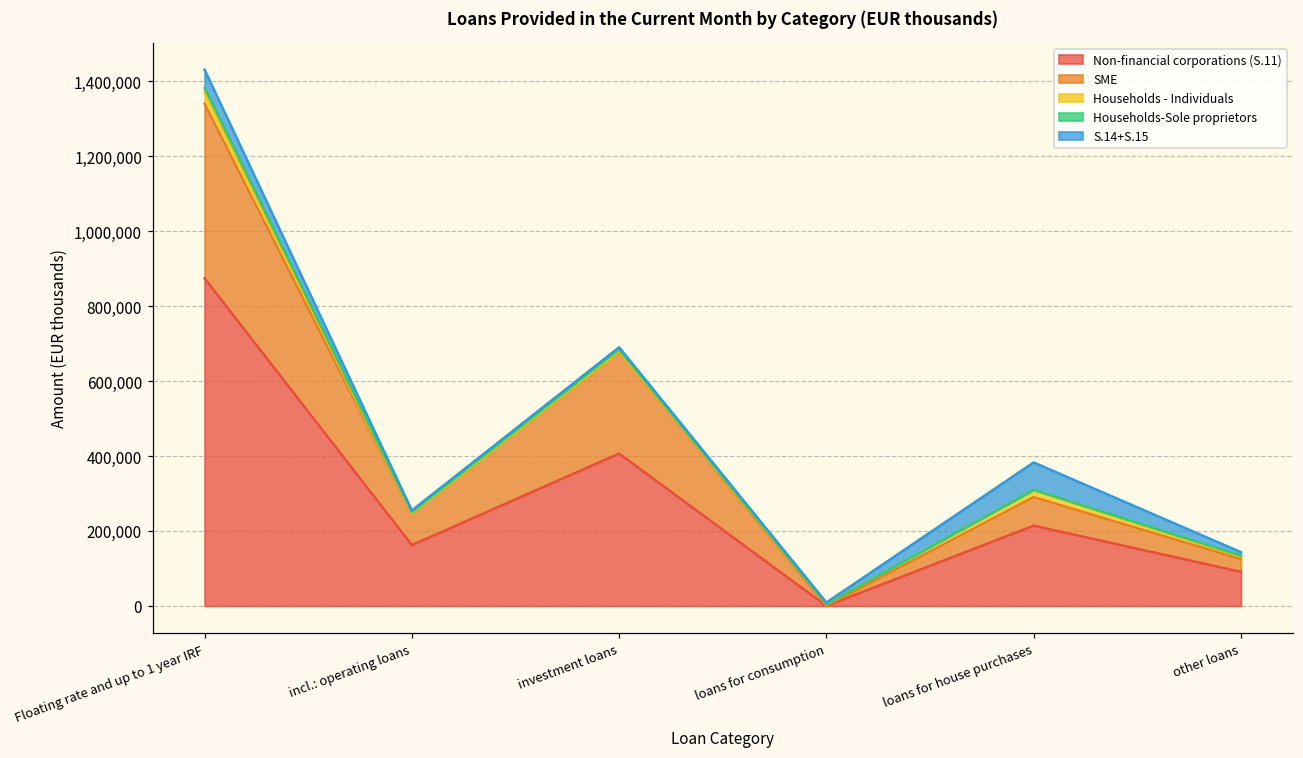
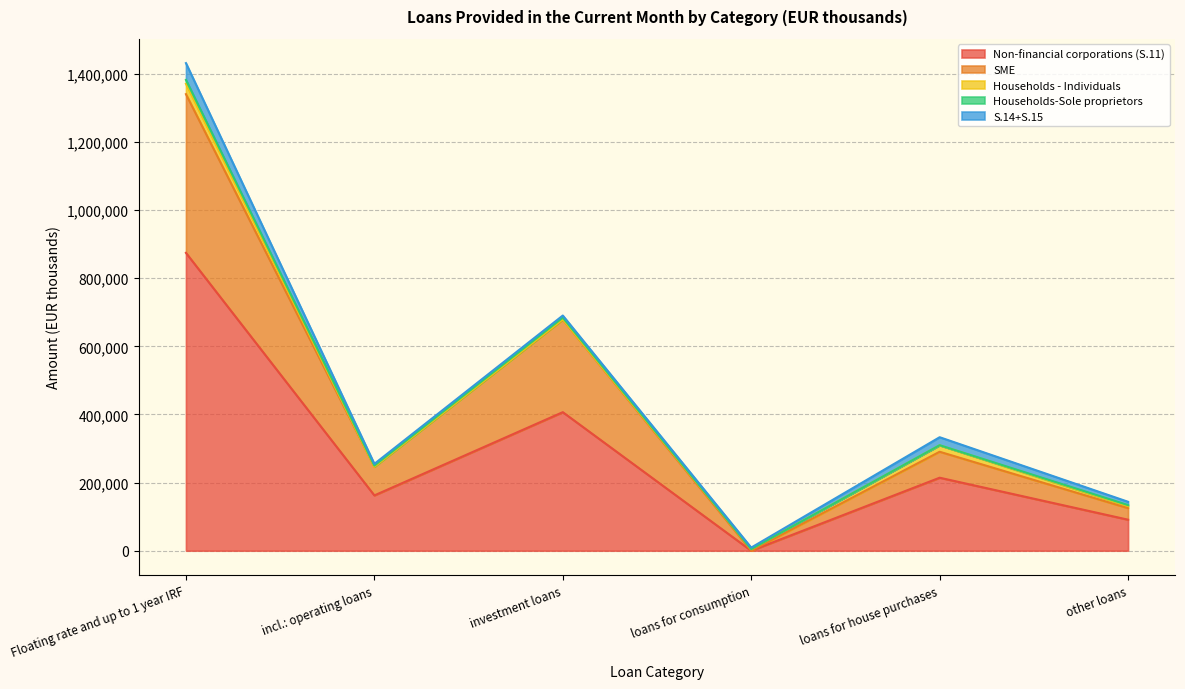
S.14+S.15, loans for house purchases: 70,000 -> 20,000
